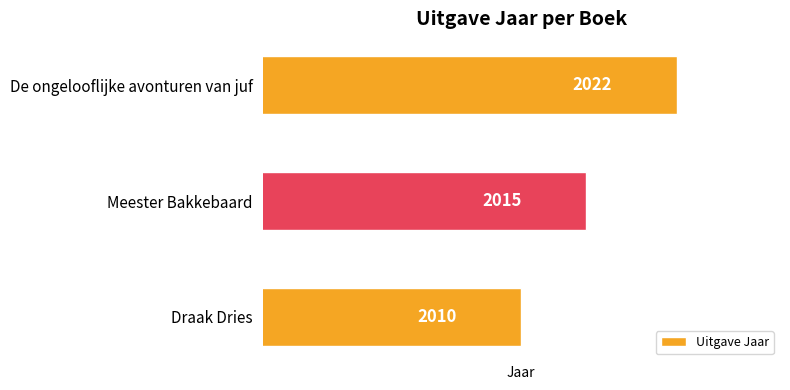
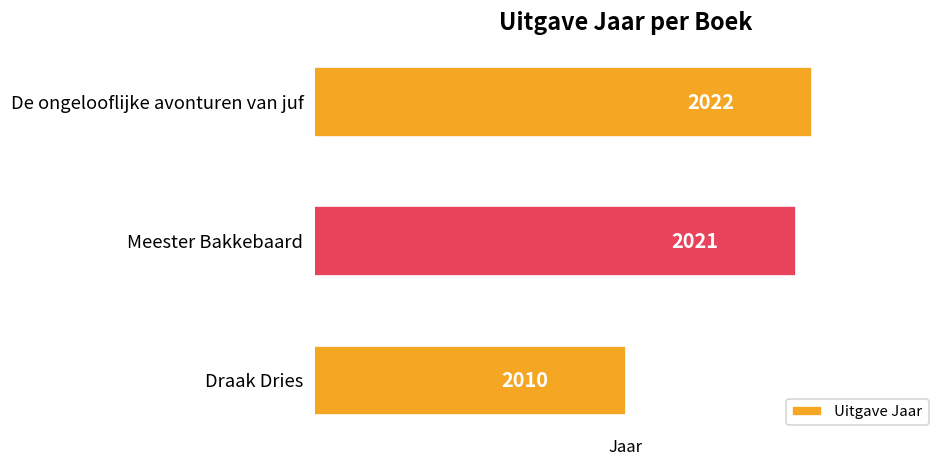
Meester Bakkebaard: 2015 -> 2021
